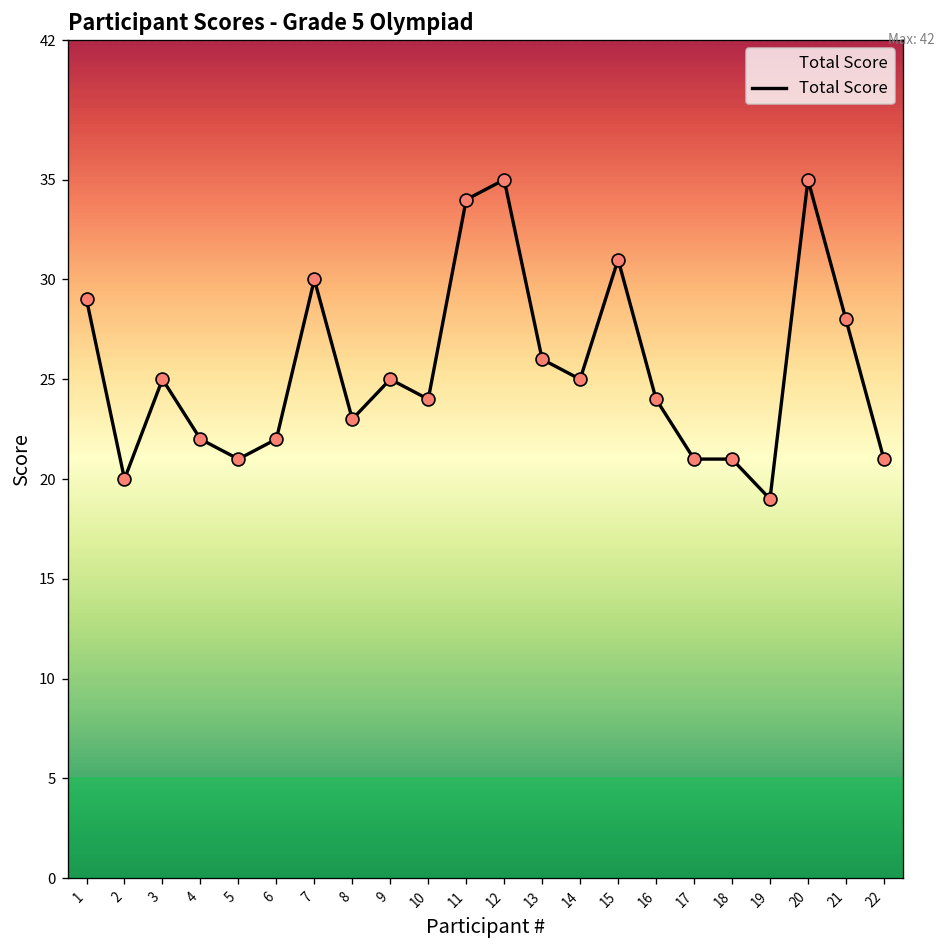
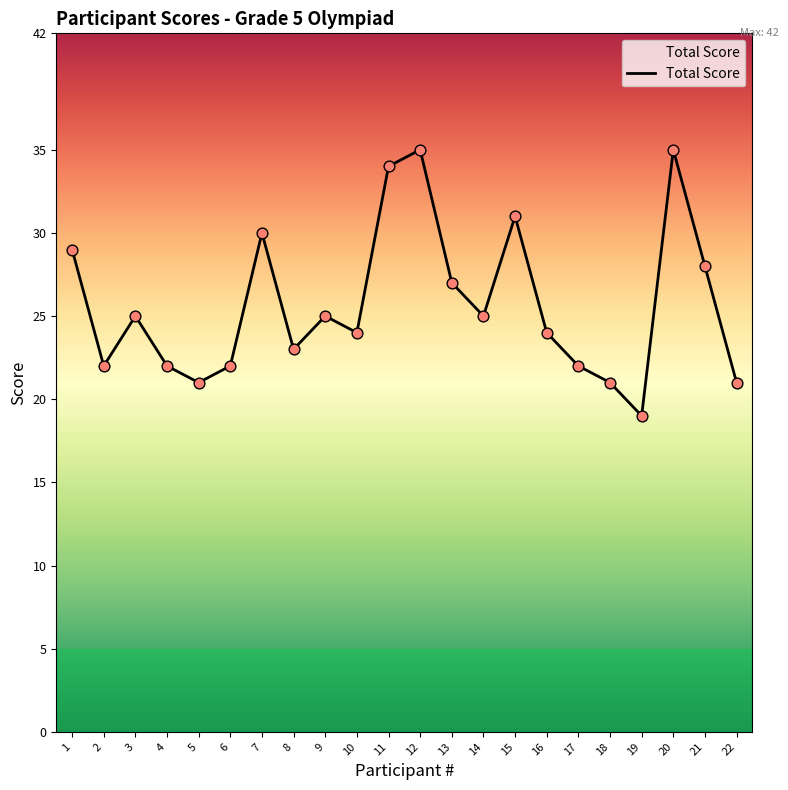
2: 20 -> 22
13: 26 -> 27
17: 21 -> 22
